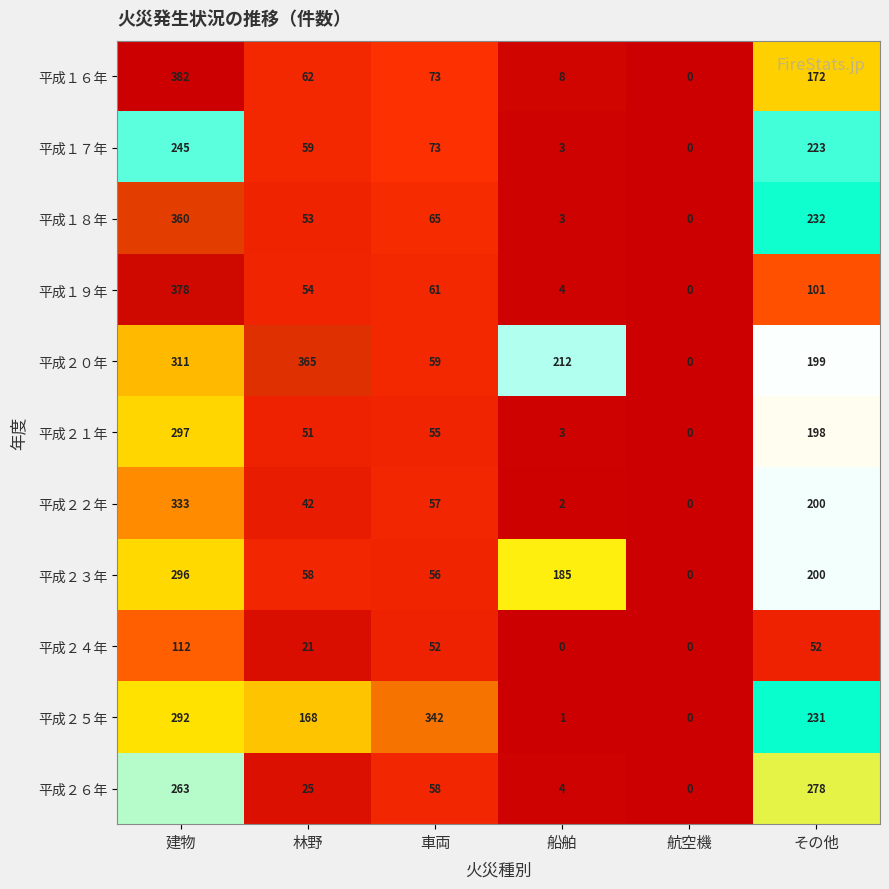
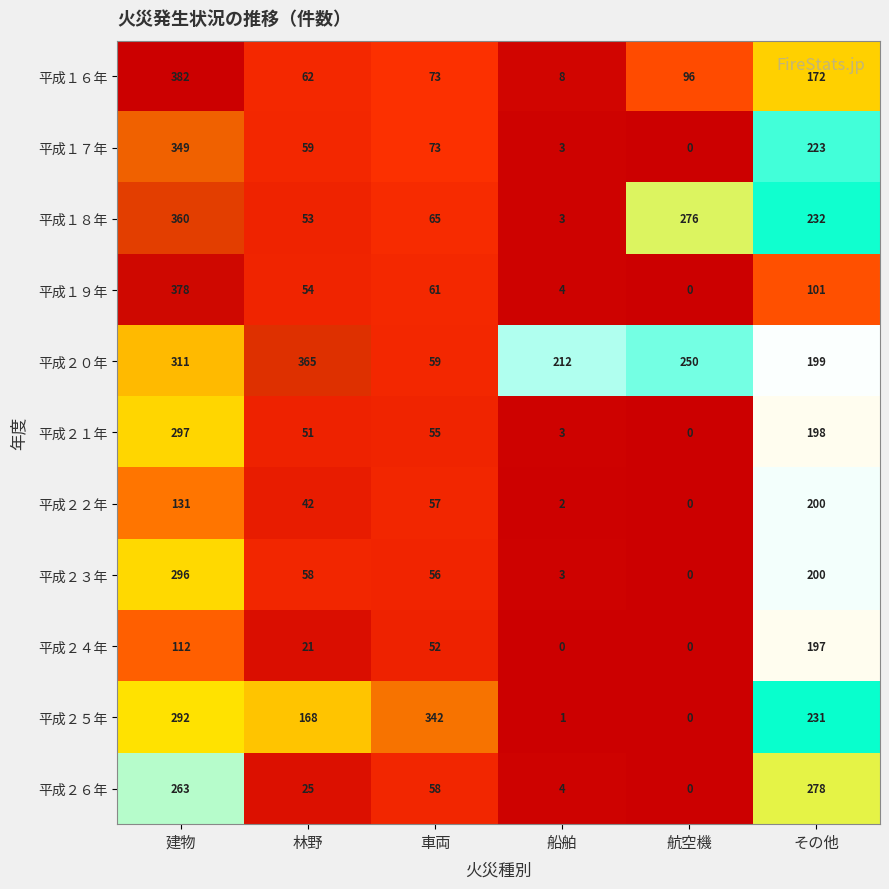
平成１６年, 航空機: 0 -> 96
平成１７年, 建物: 245 -> 349
平成１８年, 航空機: 0 -> 276
平成２０年, 航空機: 0 -> 250
平成２２年, 建物: 333 -> 131
平成２３年, 船舶: 185 -> 3
平成２４年, その他: 52 -> 197
